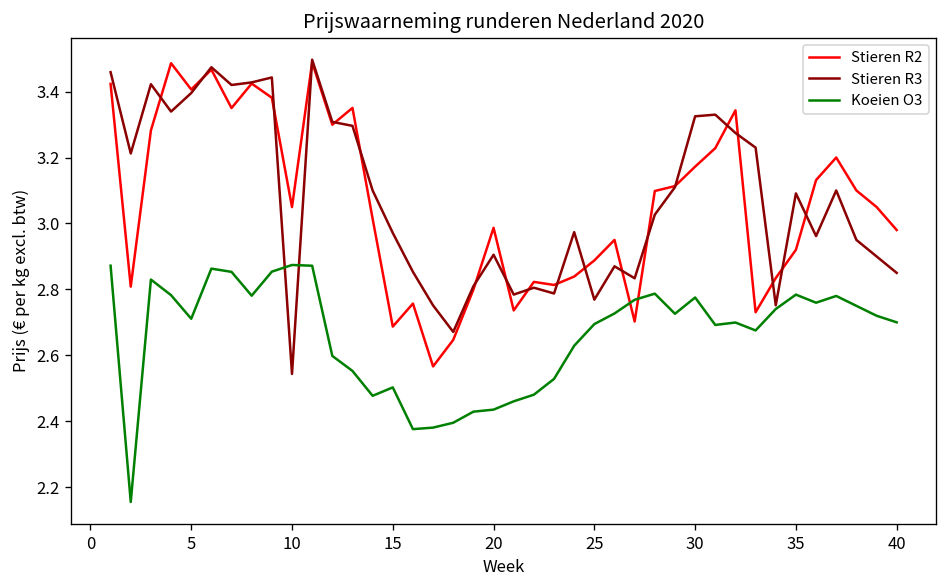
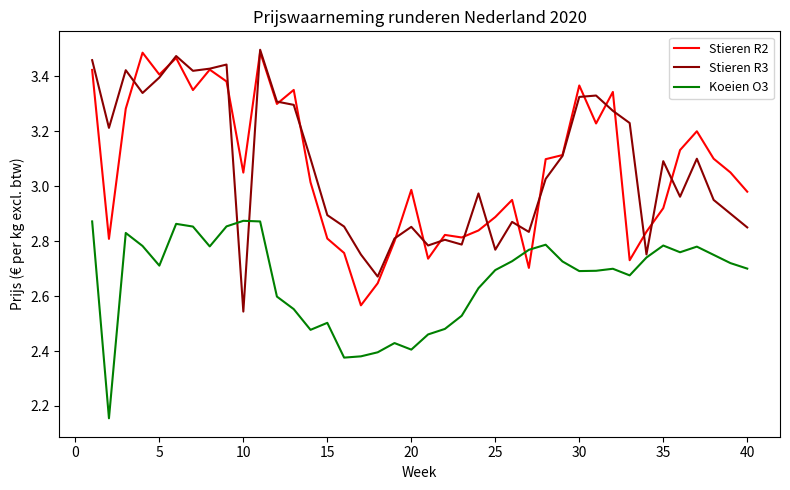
Stieren R2, 15: 2.69 -> 2.81
Stieren R3, 15: 2.97 -> 2.89
Stieren R3, 20: 2.91 -> 2.85
Koeien O3, 20: 2.44 -> 2.41
Stieren R2, 30: 3.17 -> 3.37
Koeien O3, 30: 2.78 -> 2.69
